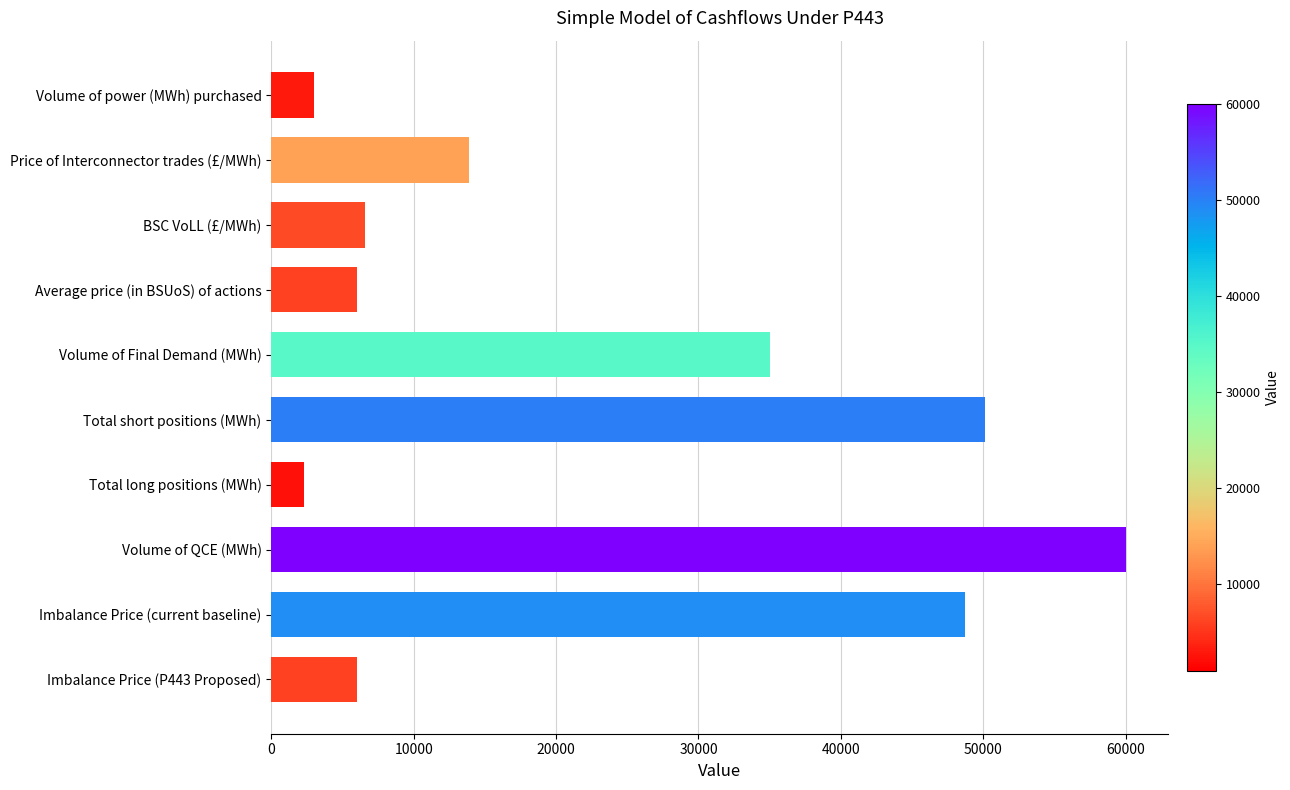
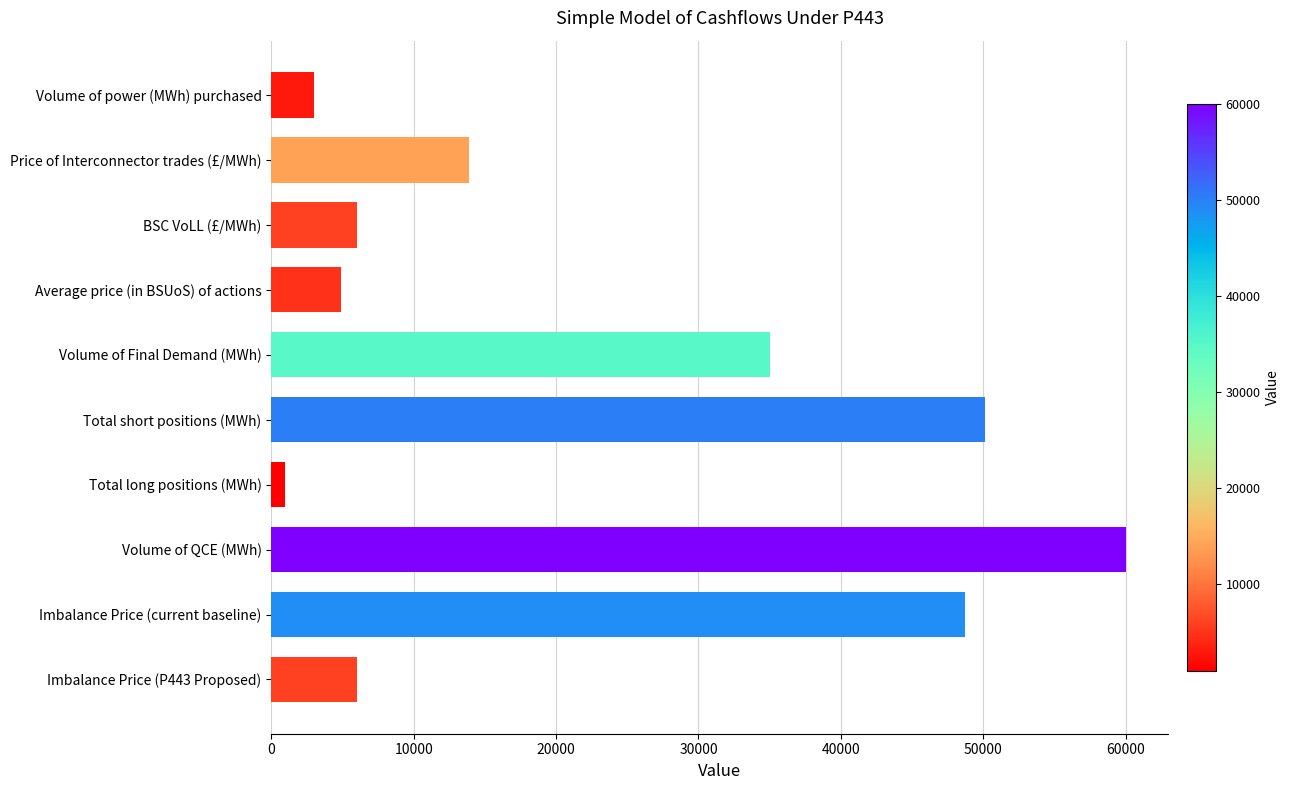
BSC VoLL (£/MWh): 6600 -> 6000
Average price (in BSUoS) of actions: 6000 -> 4900
Total long positions (MWh): 2300 -> 1000
